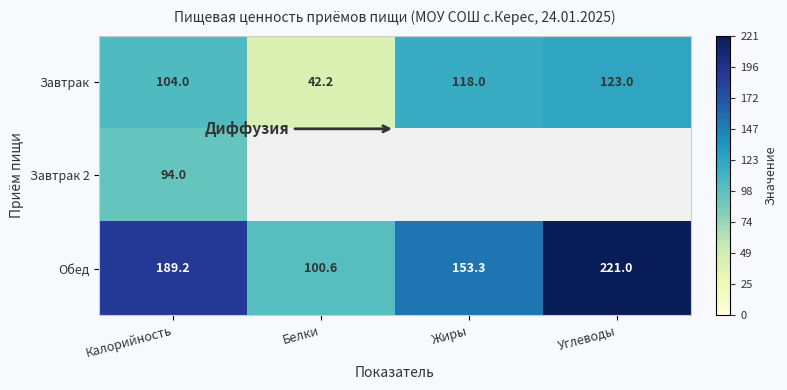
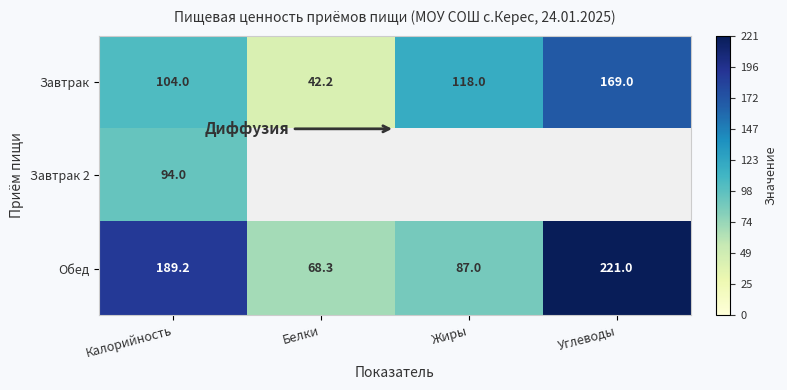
Завтрак, Углеводы: 123.0 -> 169.0
Обед, Белки: 100.6 -> 68.3
Обед, Жиры: 153.3 -> 87.0
